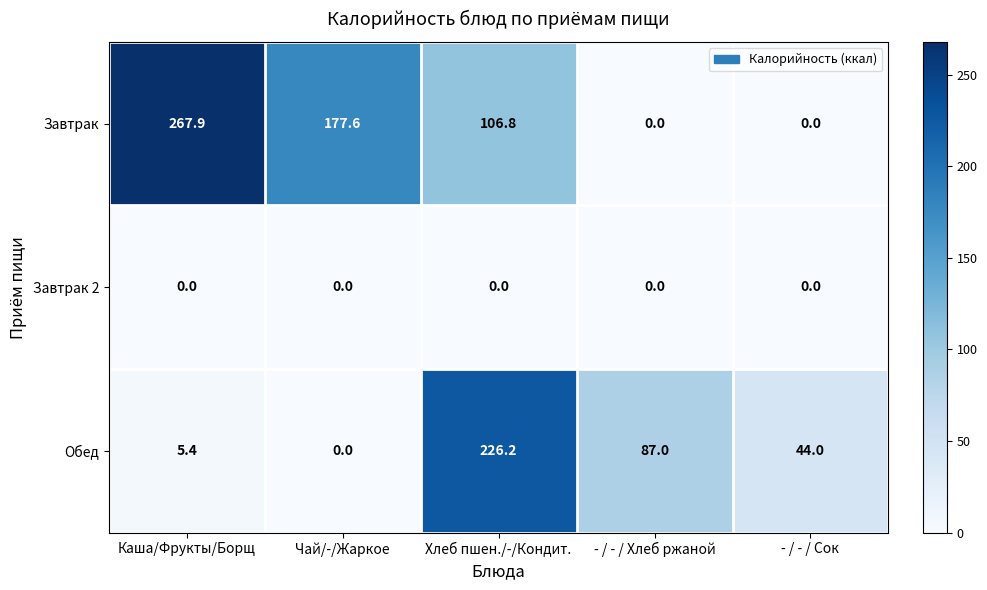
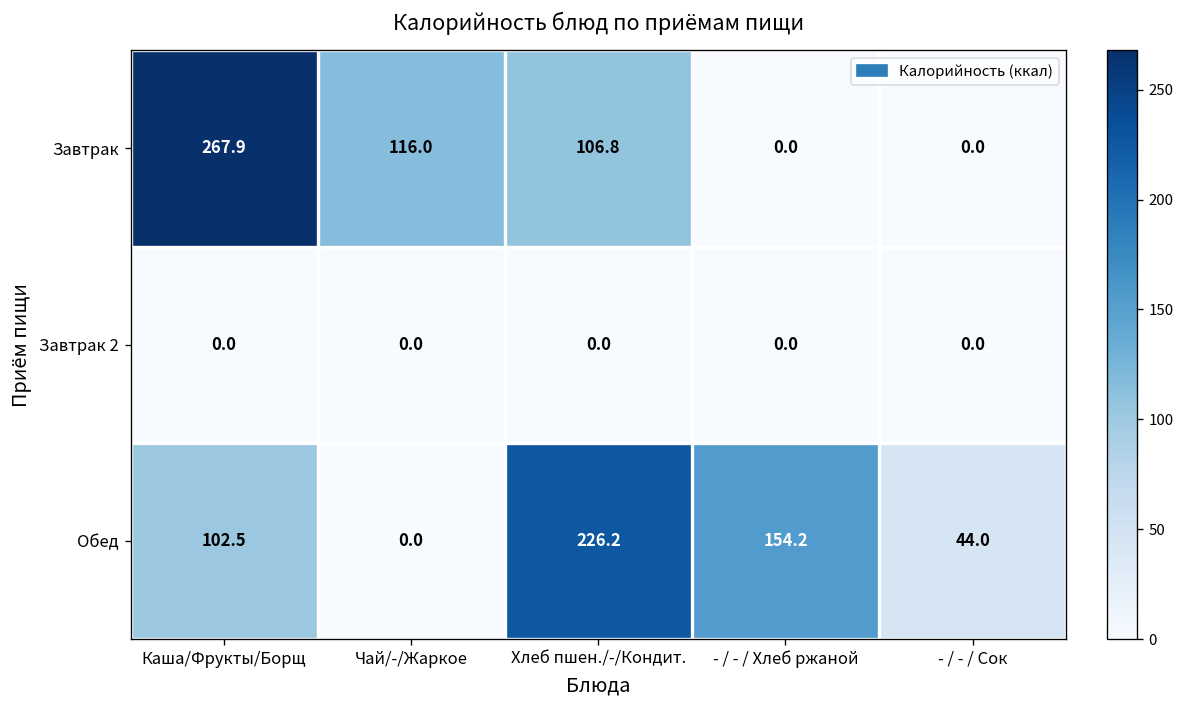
Завтрак, Чай/-/Жаркое: 177.6 -> 116.0
Обед, Каша/Фрукты/Борщ: 5.4 -> 102.5
Обед, - / - / Хлеб ржаной: 87.0 -> 154.2
